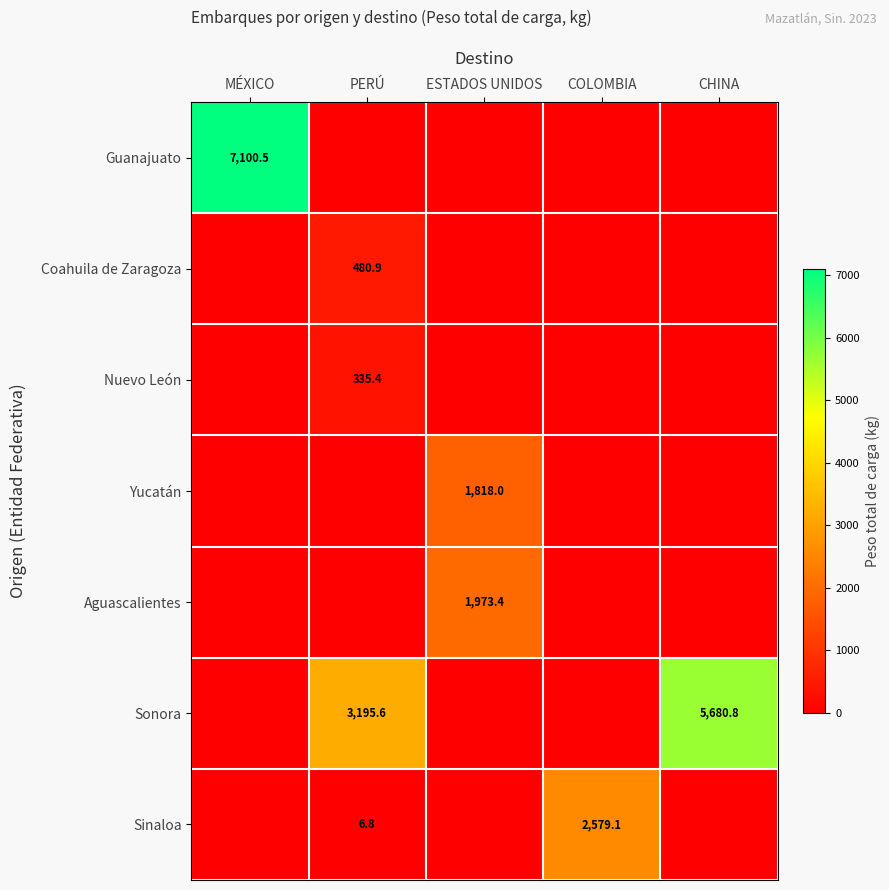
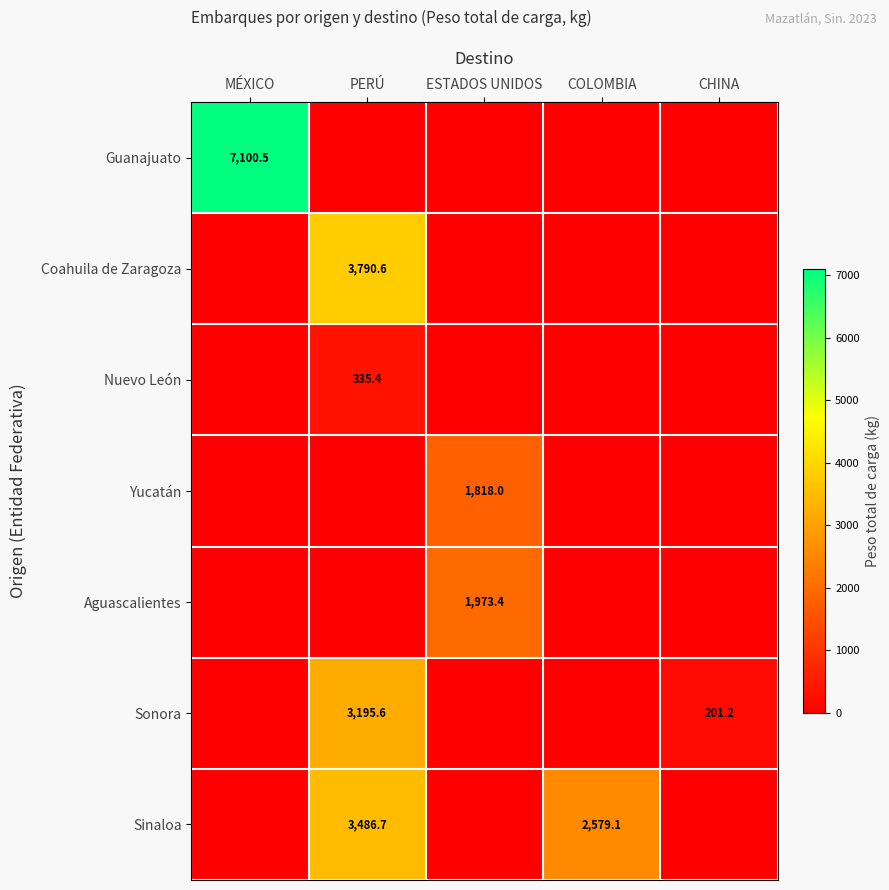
Coahuila de Zaragoza, PERÚ: 480.9 -> 3,790.6
Sonora, CHINA: 5,680.8 -> 201.2
Sinaloa, PERÚ: 6.8 -> 3,486.7
